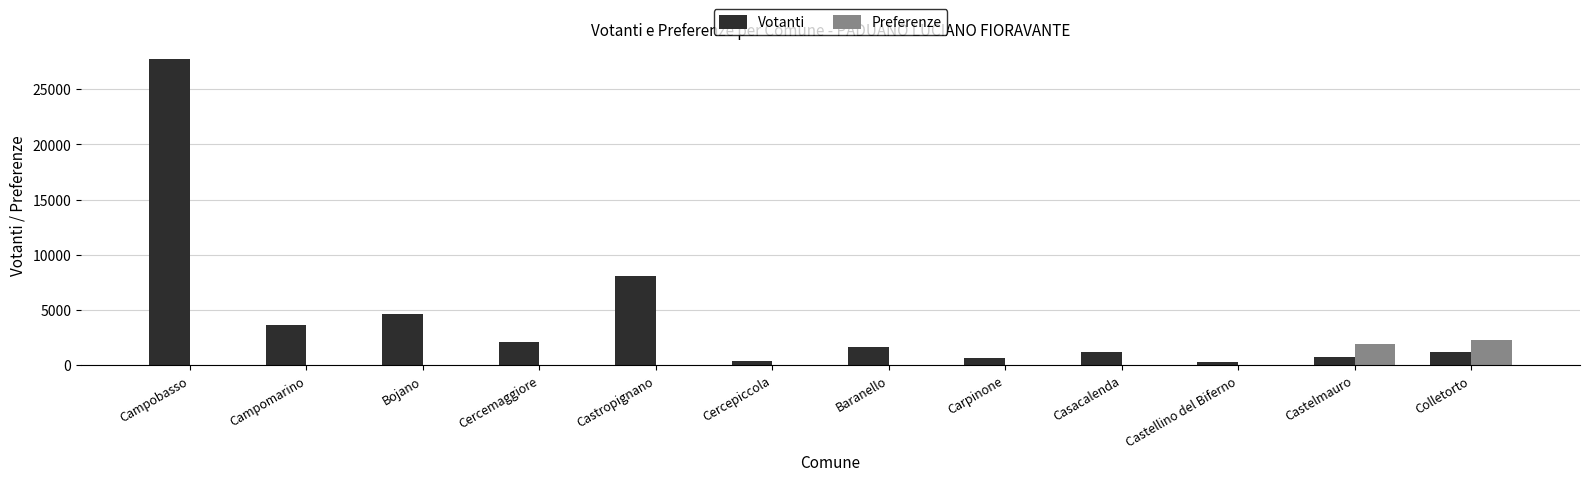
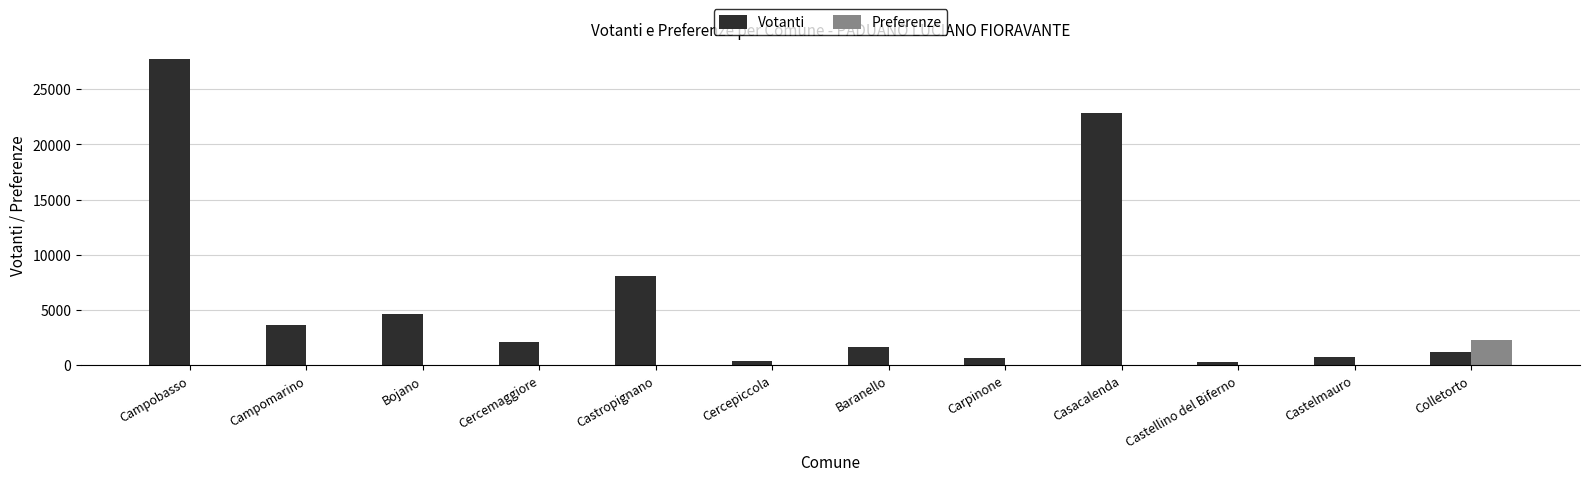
Votanti, Casacalenda: 1200 -> 22800
Preferenze, Castelmauro: 2000 -> 0
